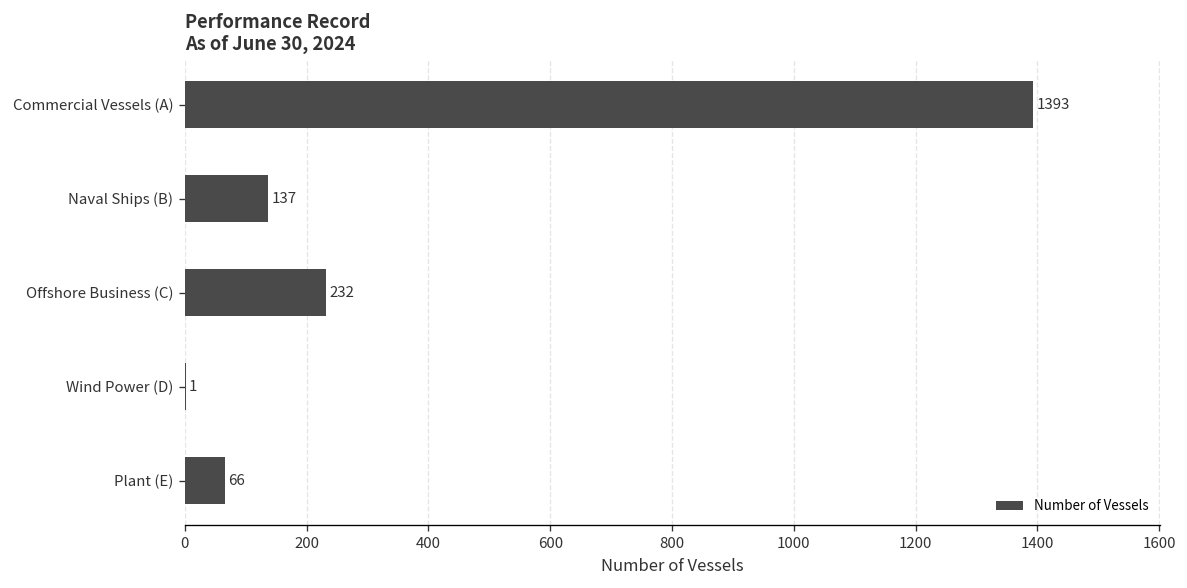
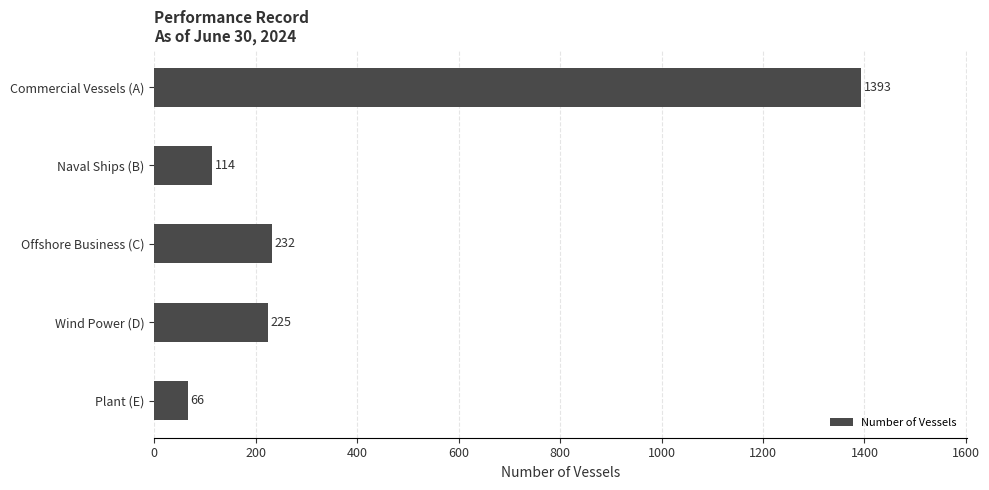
Naval Ships (B): 137 -> 114
Wind Power (D): 1 -> 225
